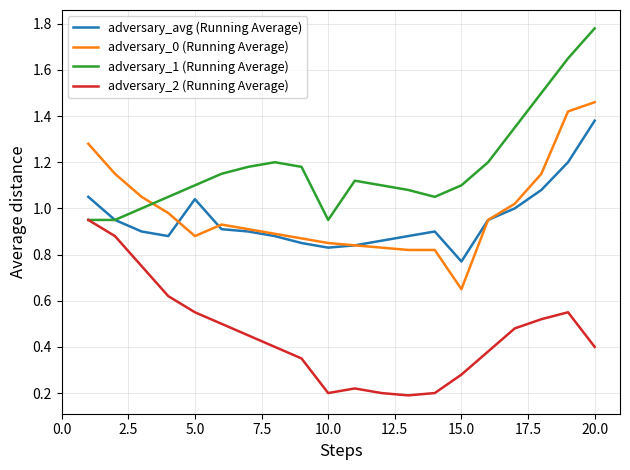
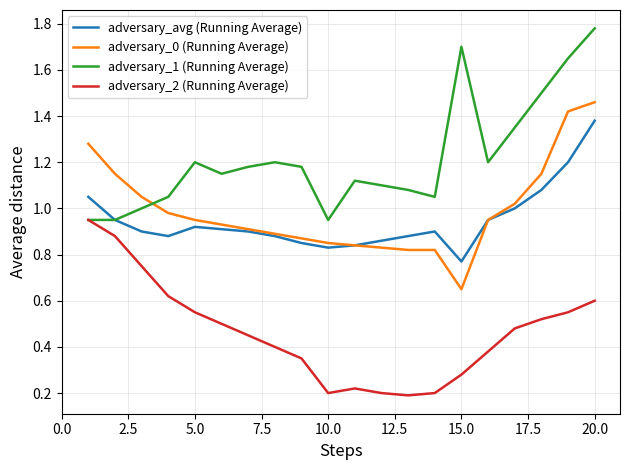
adversary_avg (Running Average), 5.0: 1.04 -> 0.92
adversary_0 (Running Average), 5.0: 0.88 -> 0.95
adversary_1 (Running Average), 5.0: 1.1 -> 1.2
adversary_1 (Running Average), 15.0: 1.1 -> 1.7
adversary_2 (Running Average), 20.0: 0.4 -> 0.6
